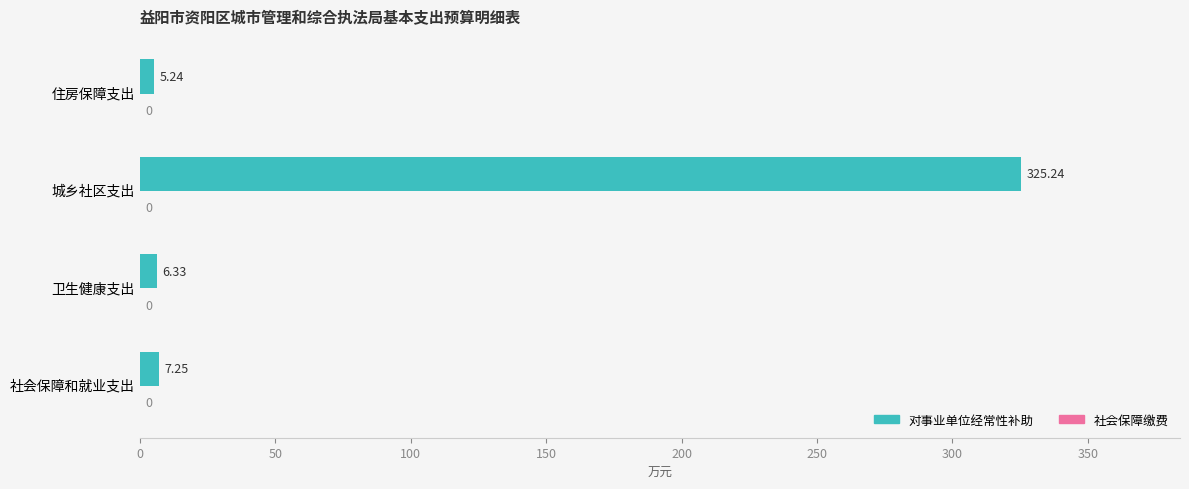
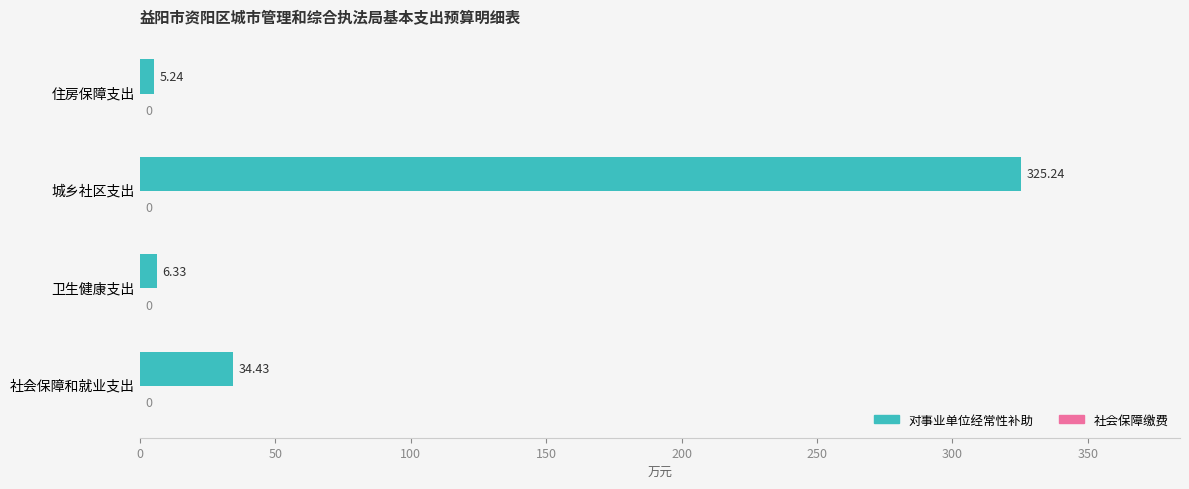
对事业单位经常性补助, 社会保障和就业支出: 7.25 -> 34.43
